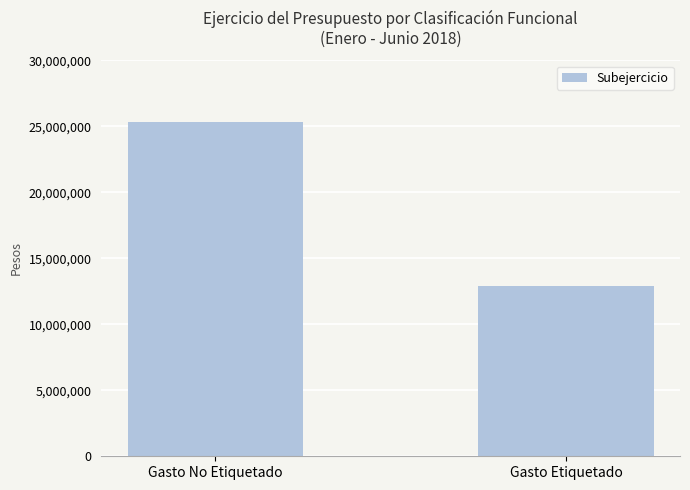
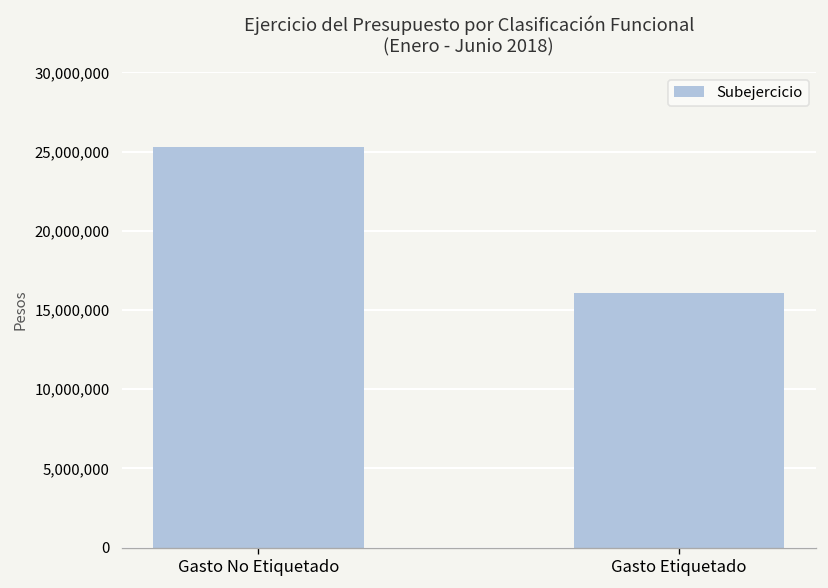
Gasto Etiquetado: 12,900,000 -> 16,100,000
